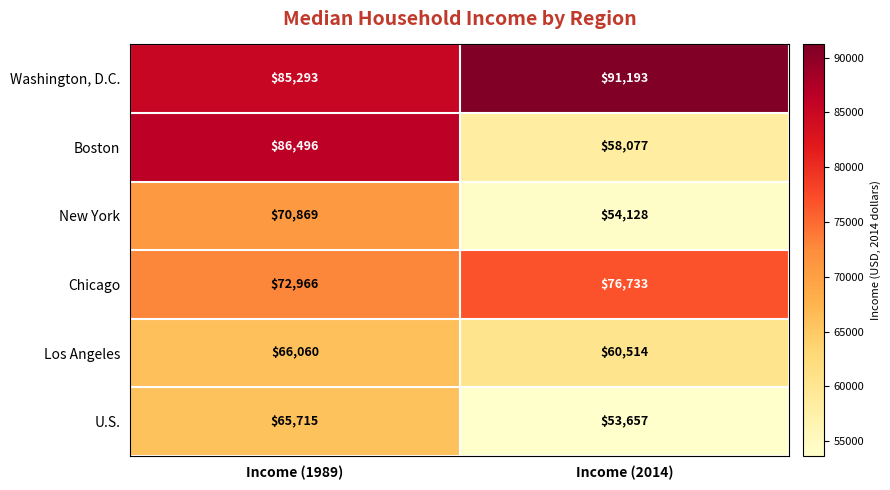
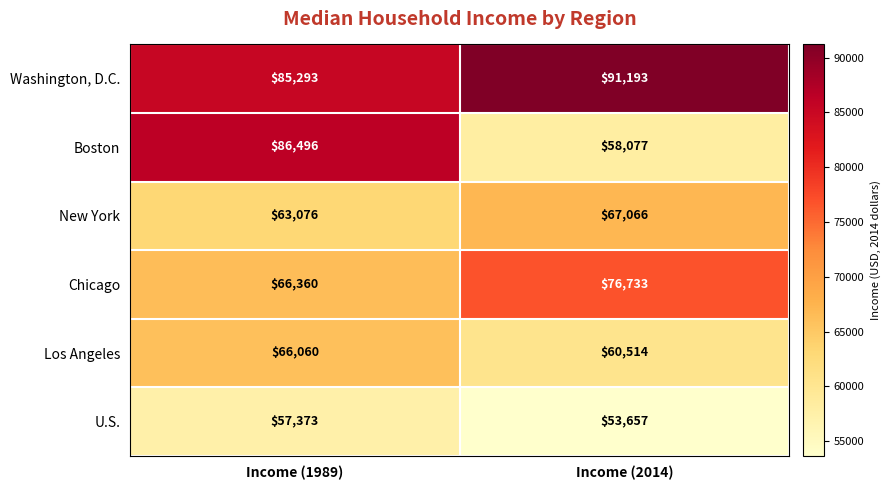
New York, Income (1989): $70,869 -> $63,076
New York, Income (2014): $54,128 -> $67,066
Chicago, Income (1989): $72,966 -> $66,360
U.S., Income (1989): $65,715 -> $57,373
